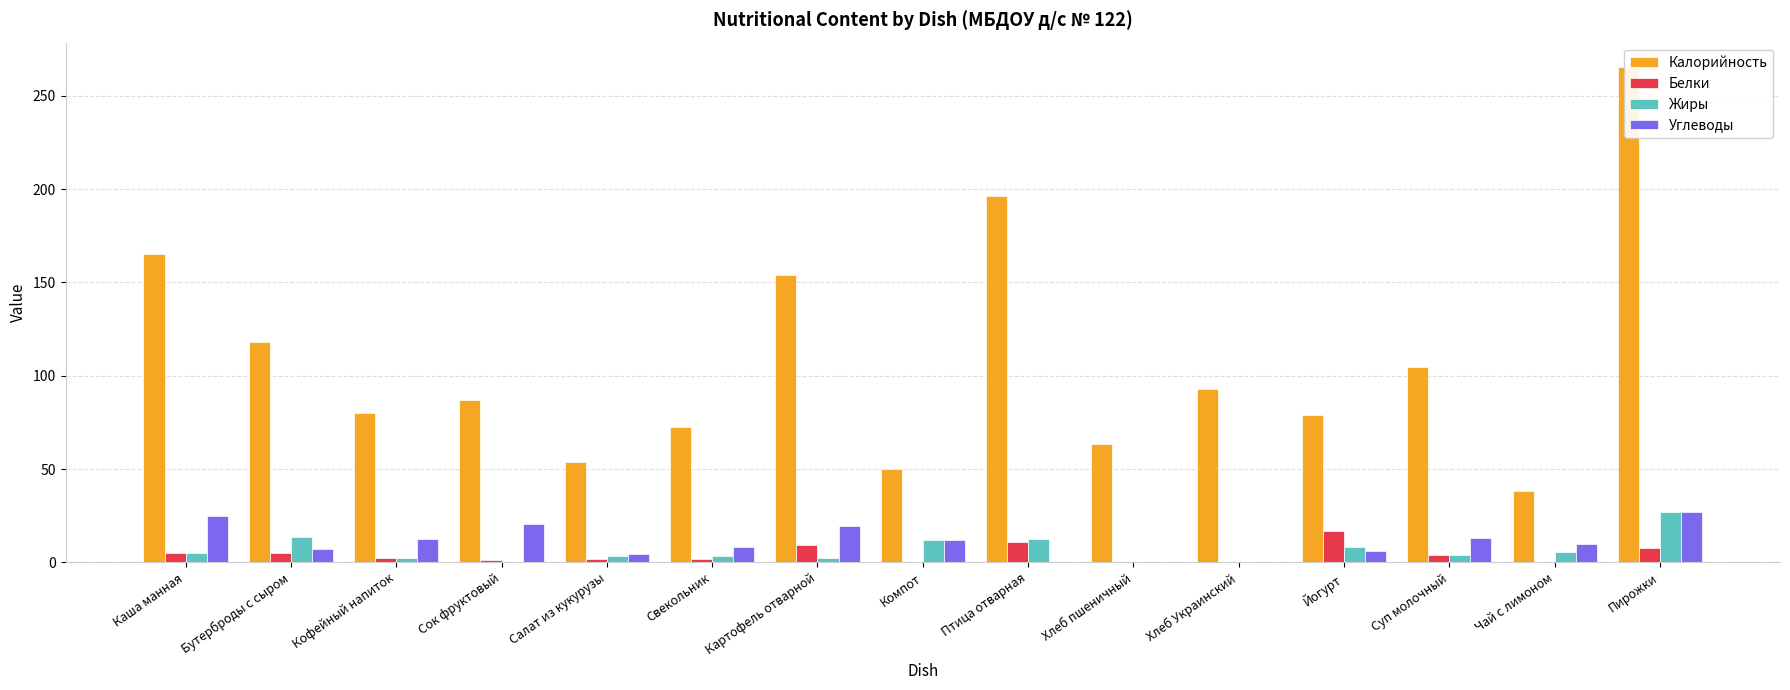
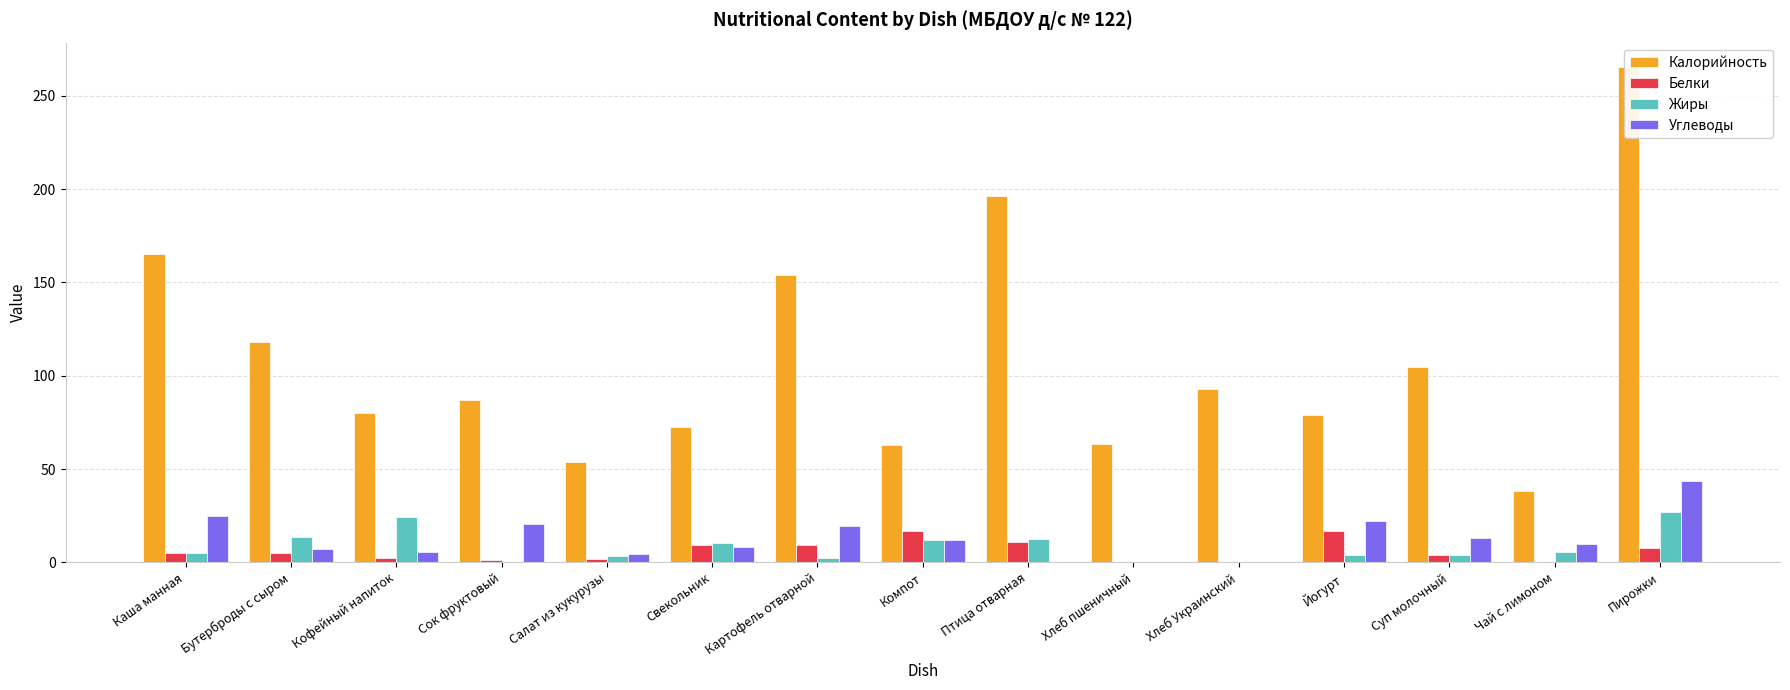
Жиры, Кофейный напиток: 2 -> 24
Углеводы, Кофейный напиток: 12 -> 5
Белки, Свекольник: 2 -> 10
Жиры, Свекольник: 4 -> 10
Калорийность, Компот: 50 -> 63
Белки, Компот: 0 -> 17
Жиры, Йогурт: 8 -> 4
Углеводы, Йогурт: 6 -> 22
Углеводы, Пирожки: 27 -> 44
